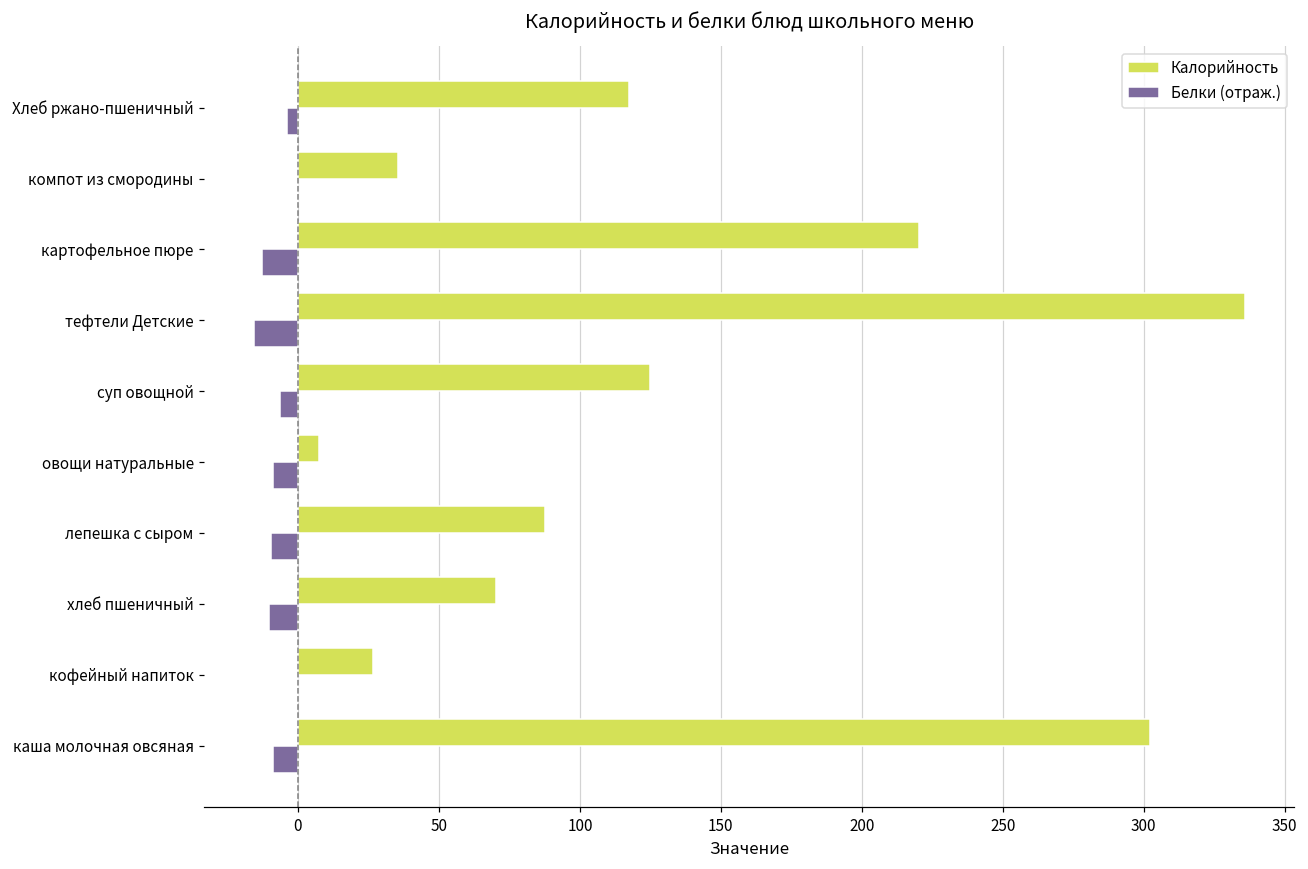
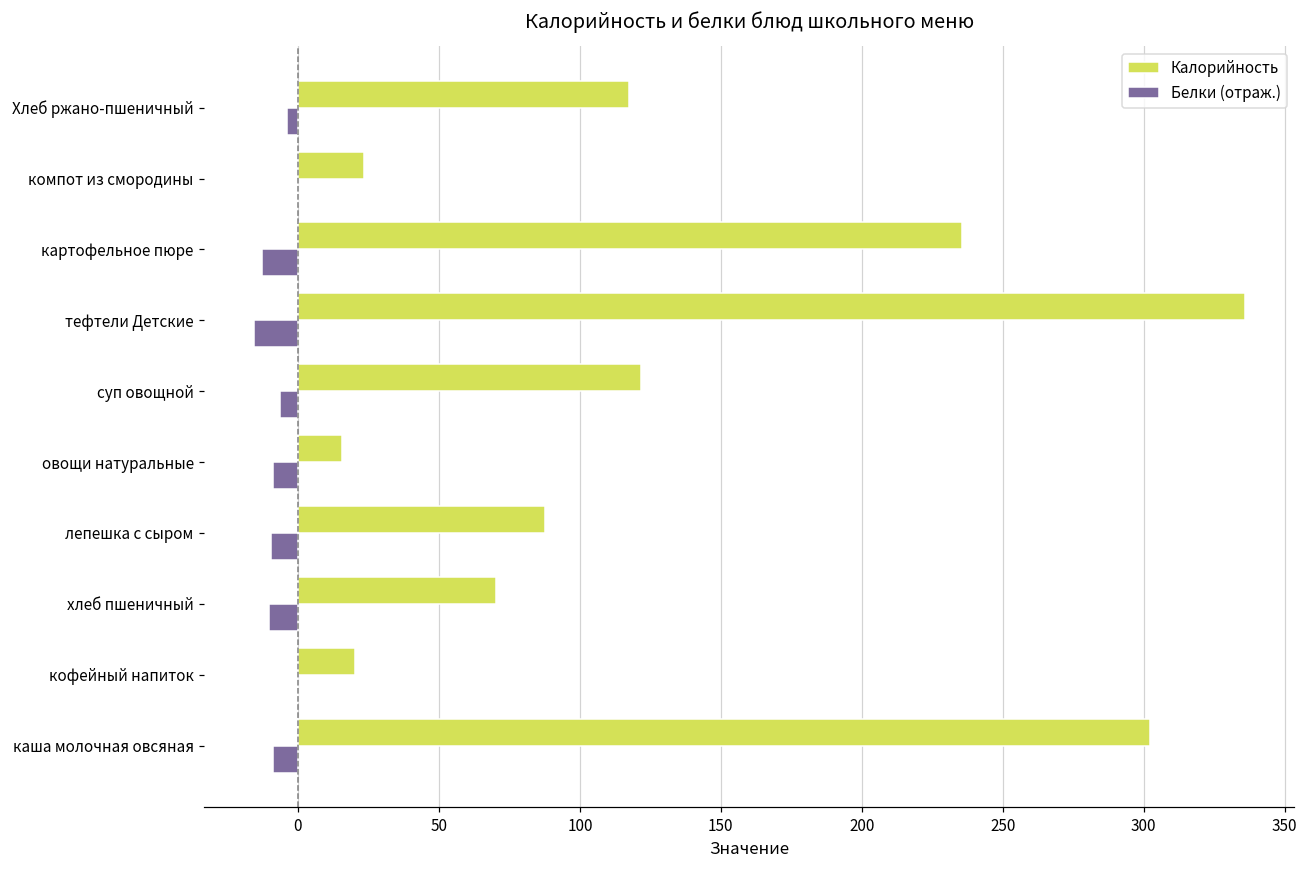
Калорийность, компот из смородины: 36 -> 24
Калорийность, картофельное пюре: 220 -> 235
Калорийность, суп овощной: 125 -> 122
Калорийность, овощи натуральные: 8 -> 16
Калорийность, кофейный напиток: 27 -> 20
